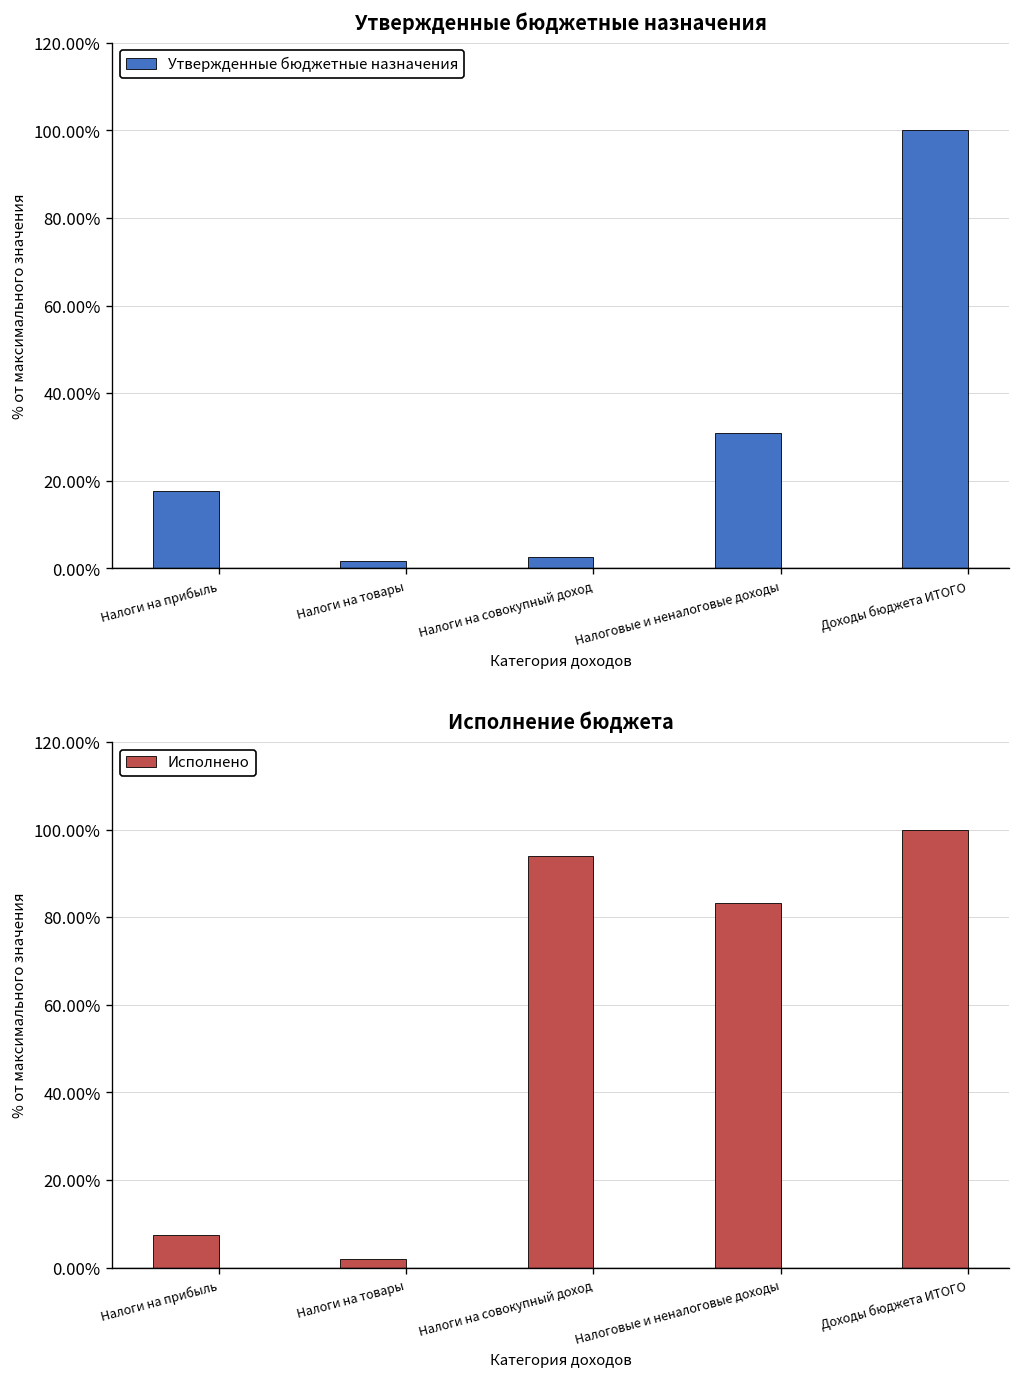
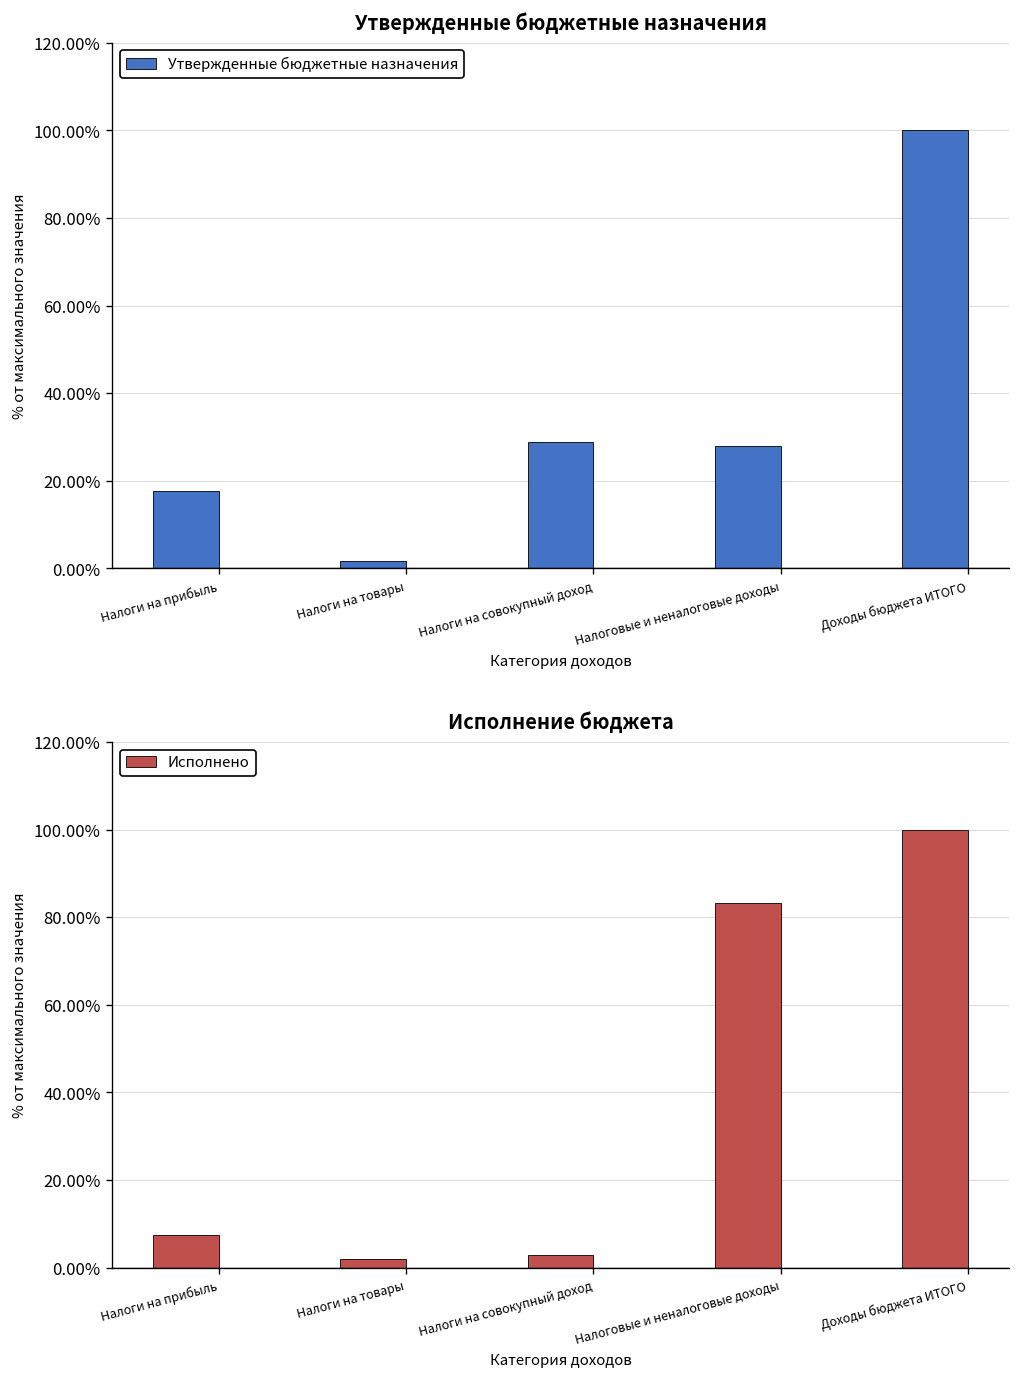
Утвержденные бюджетные назначения, Налоги на совокупный доход: 3% -> 29%
Утвержденные бюджетные назначения, Налоговые и неналоговые доходы: 31% -> 28%
Исполнение бюджета, Налоги на совокупный доход: 94% -> 3%
